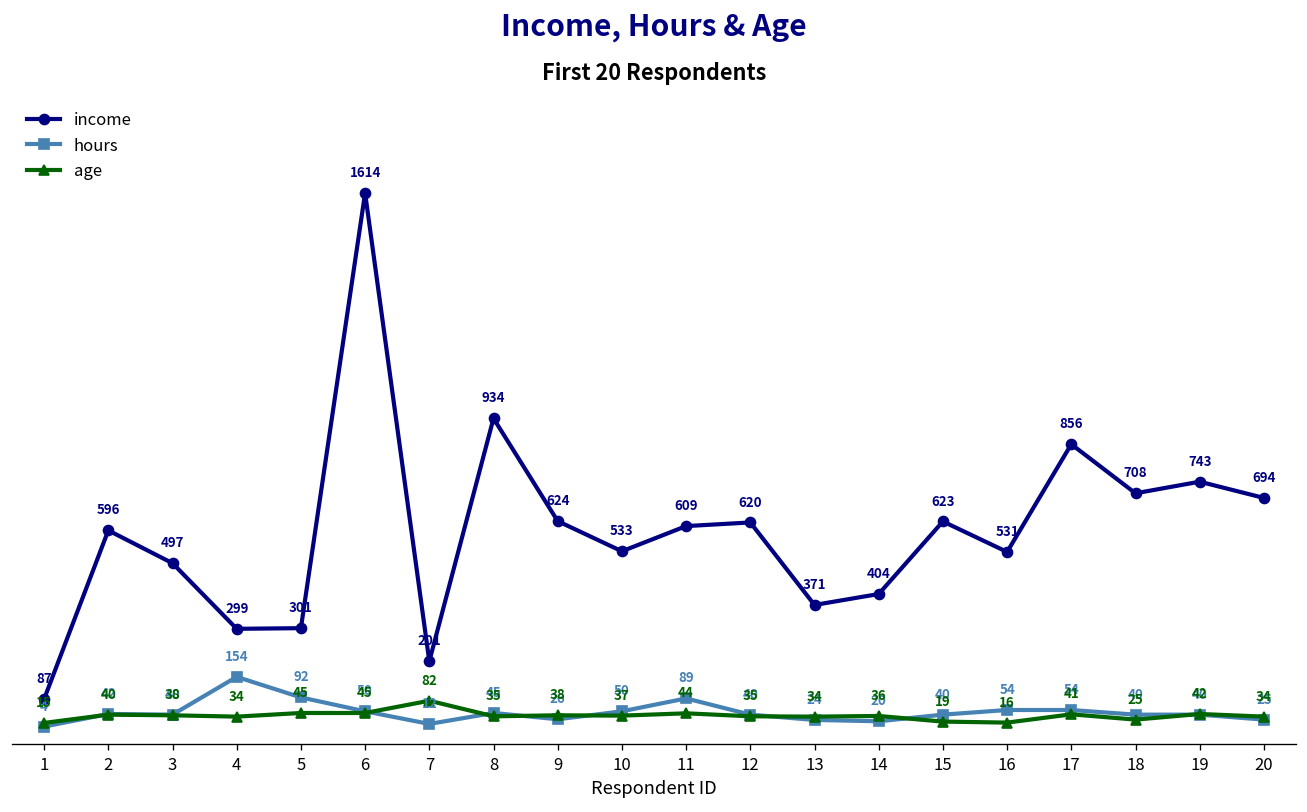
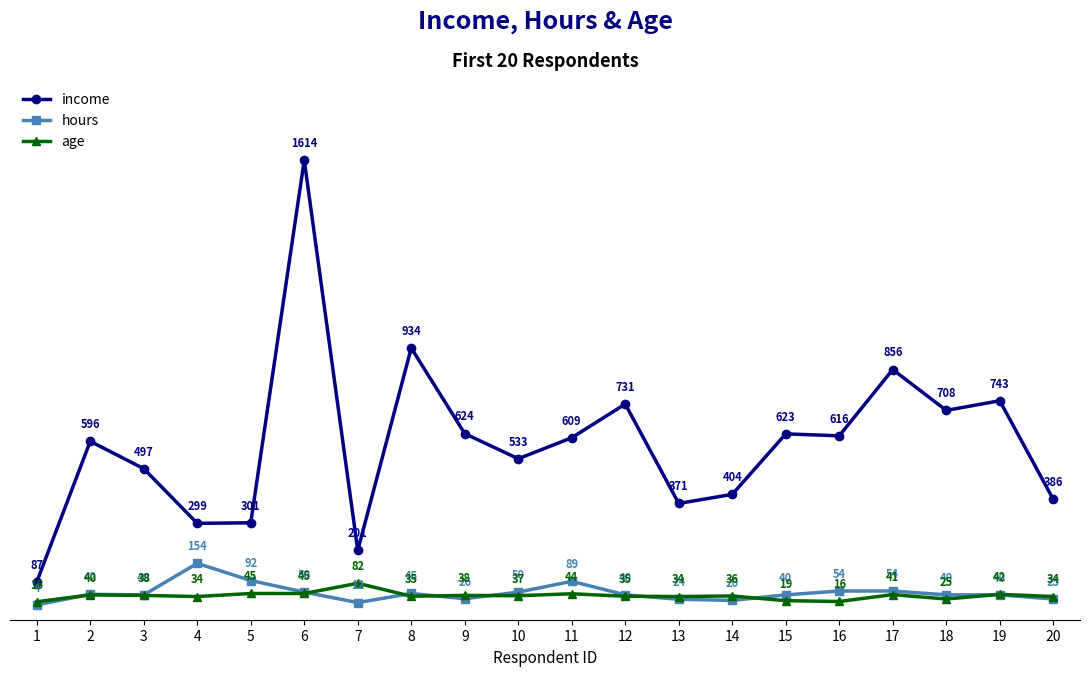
income, 12: 620 -> 731
income, 16: 531 -> 616
income, 20: 694 -> 386
